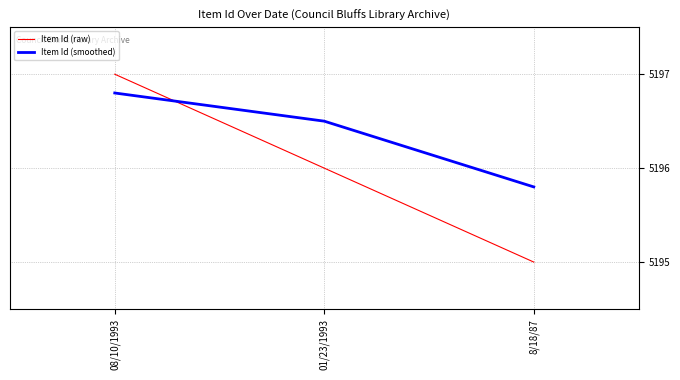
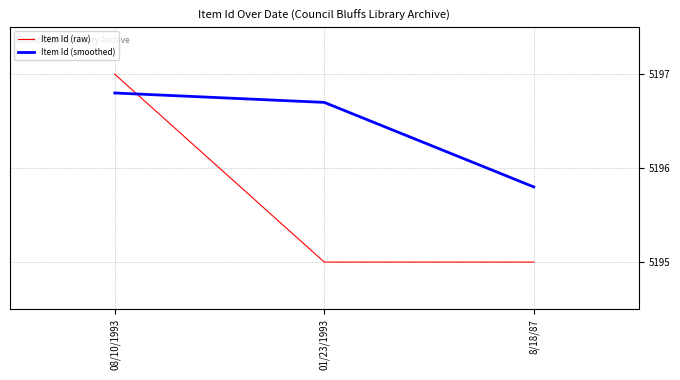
Item Id (raw), 01/23/1993: 5196 -> 5195
Item Id (smoothed), 01/23/1993: 5196.5 -> 5196.7
